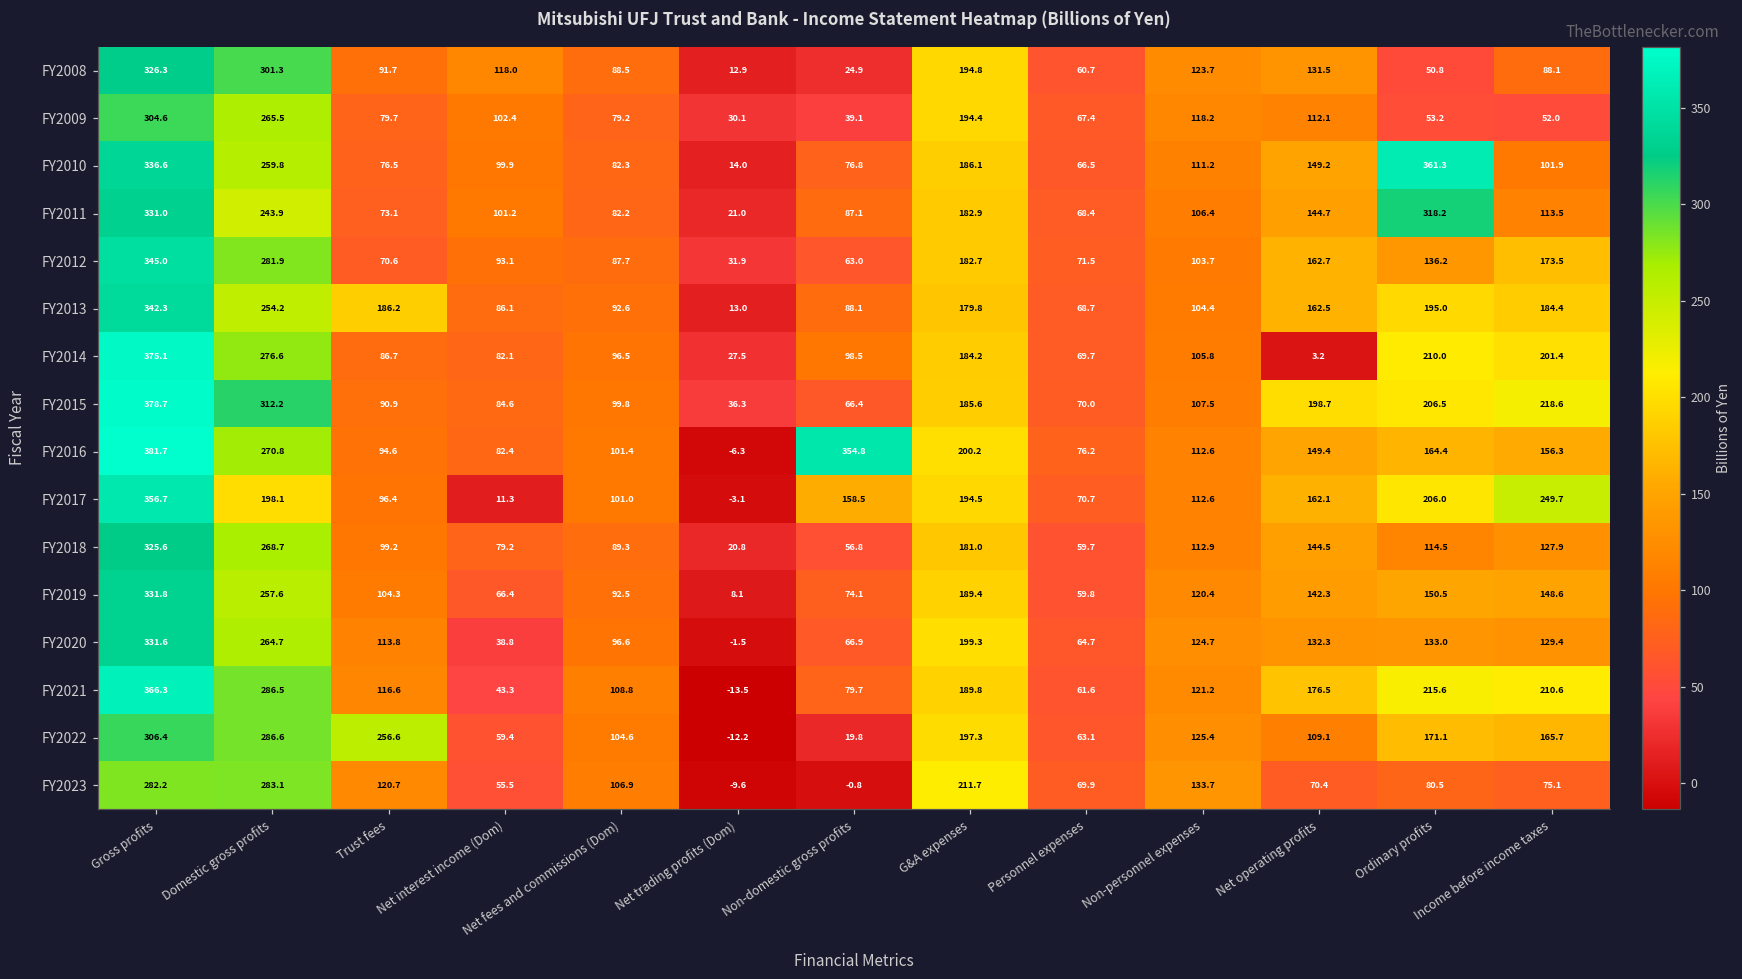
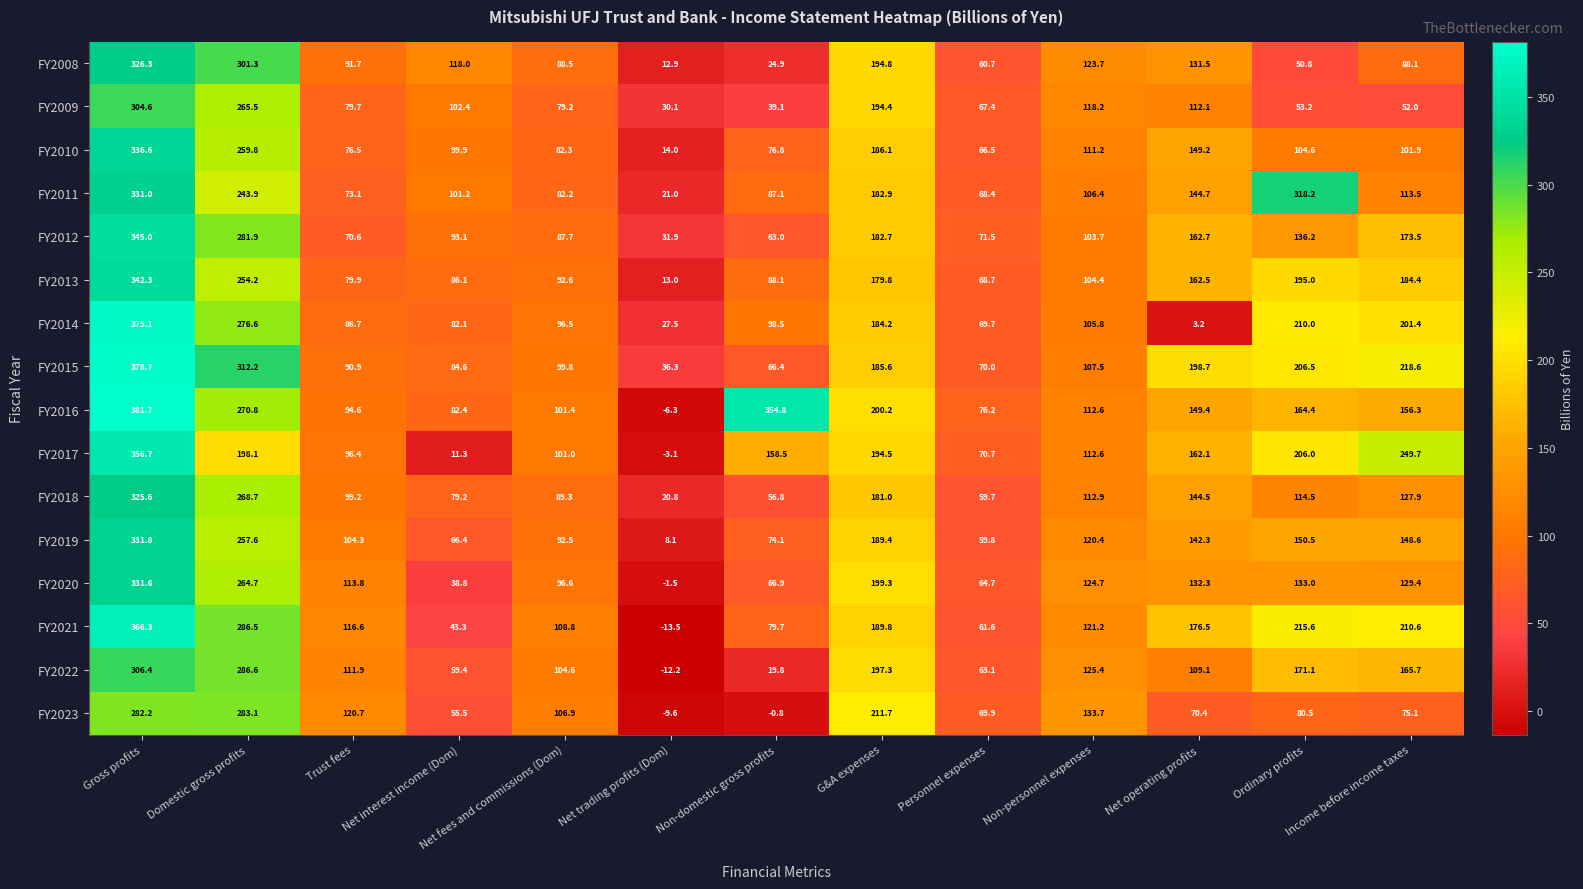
FY2010, Ordinary profits: 361.3 -> 104.6
FY2013, Trust fees: 186.2 -> 79.9
FY2022, Trust fees: 256.6 -> 111.9
